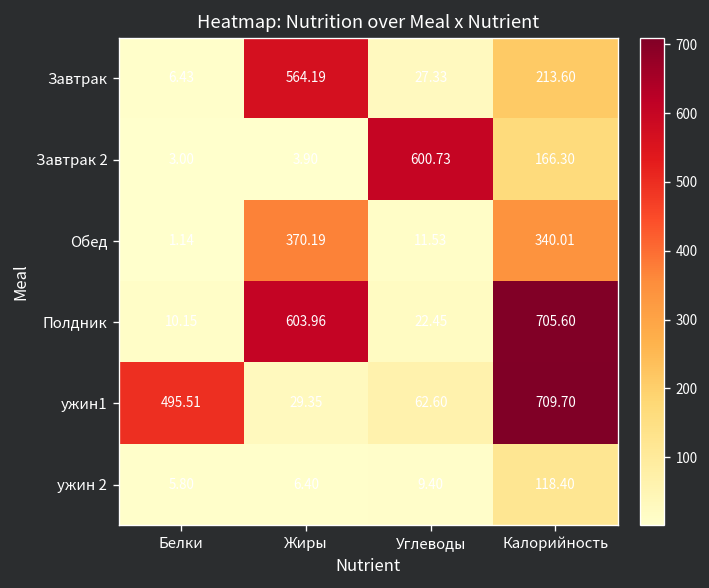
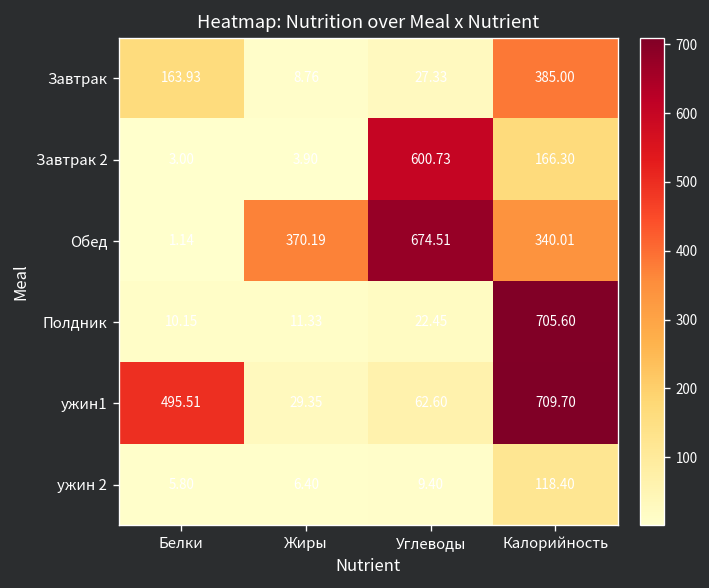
Завтрак, Белки: 6.43 -> 163.93
Завтрак, Жиры: 564.19 -> 8.76
Завтрак, Калорийность: 213.60 -> 385.00
Обед, Углеводы: 11.53 -> 674.51
Полдник, Жиры: 603.96 -> 11.33
